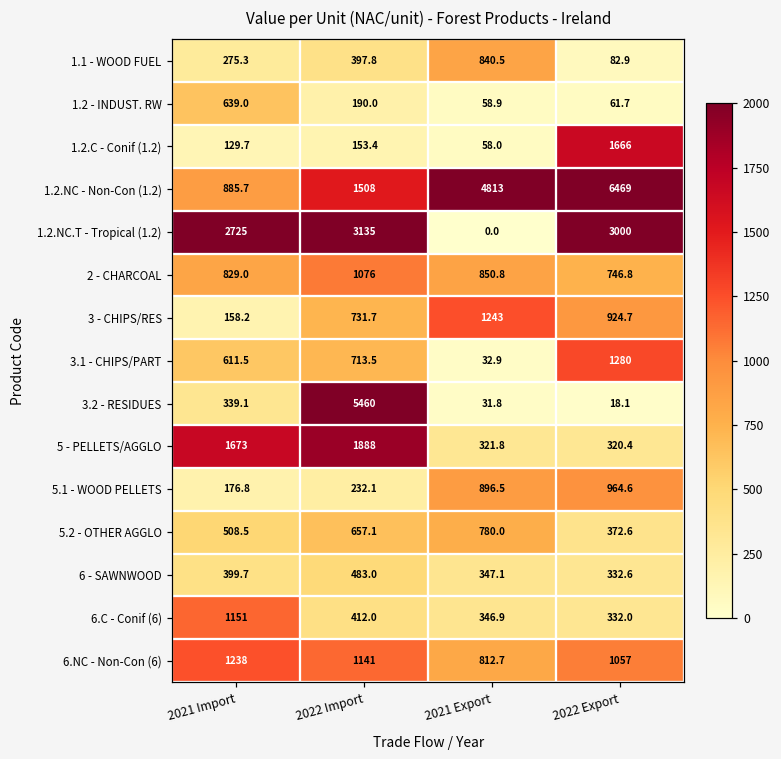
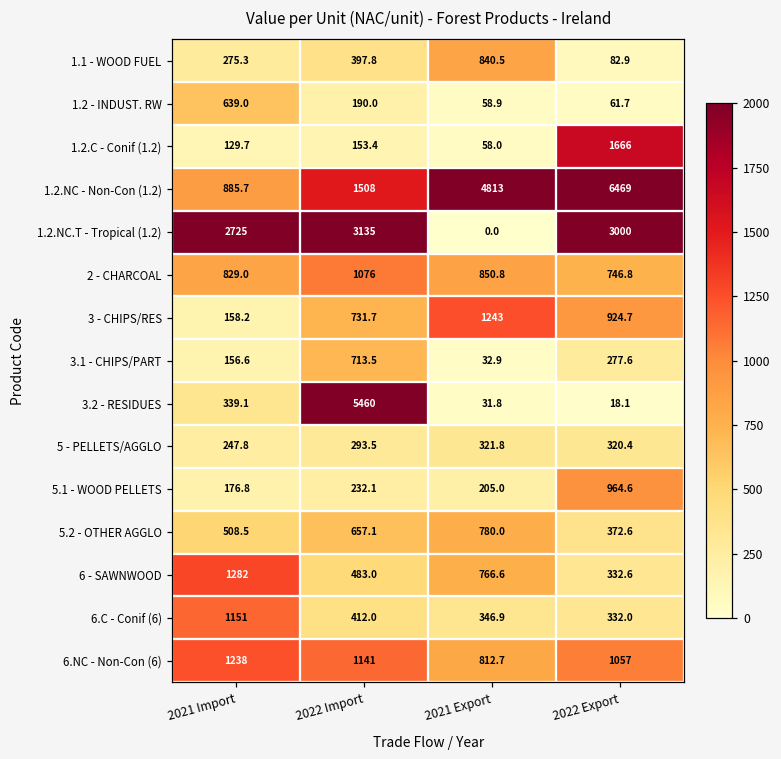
3.1 - CHIPS/PART, 2021 Import: 611.5 -> 156.6
3.1 - CHIPS/PART, 2022 Export: 1280 -> 277.6
5 - PELLETS/AGGLO, 2021 Import: 1673 -> 247.8
5 - PELLETS/AGGLO, 2022 Import: 1888 -> 293.5
5.1 - WOOD PELLETS, 2021 Export: 896.5 -> 205.0
6 - SAWNWOOD, 2021 Import: 399.7 -> 1282
6 - SAWNWOOD, 2021 Export: 347.1 -> 766.6
